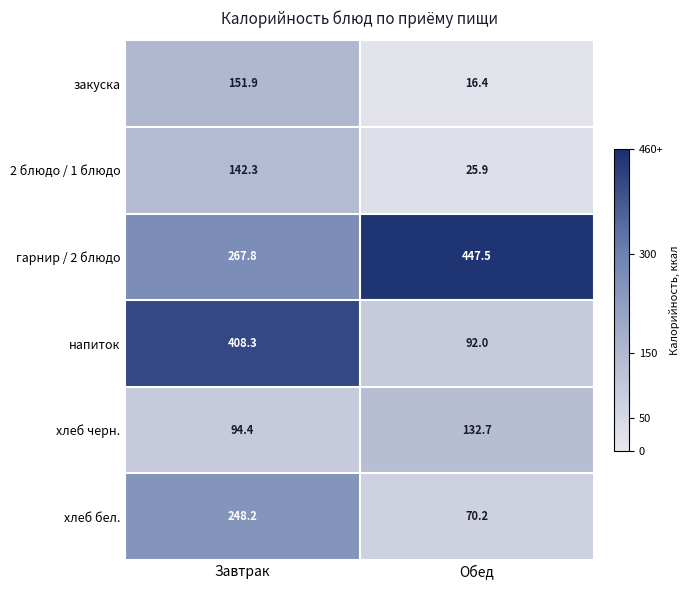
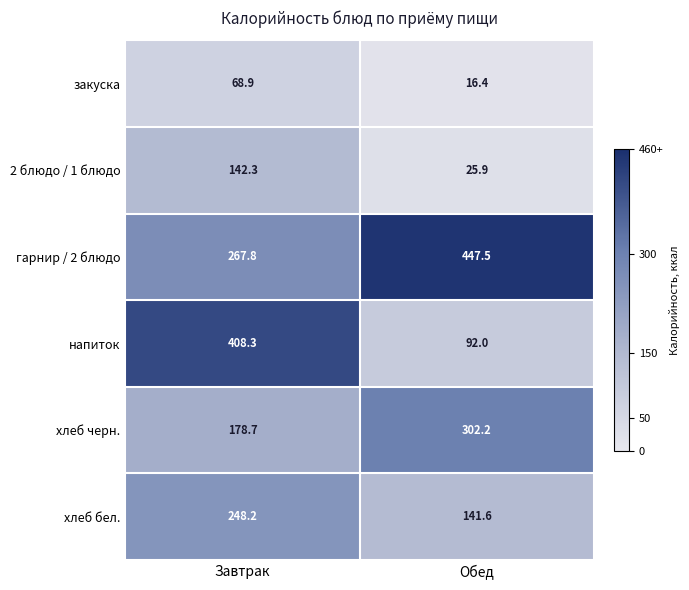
закуска, Завтрак: 151.9 -> 68.9
хлеб черн., Завтрак: 94.4 -> 178.7
хлеб черн., Обед: 132.7 -> 302.2
хлеб бел., Обед: 70.2 -> 141.6
